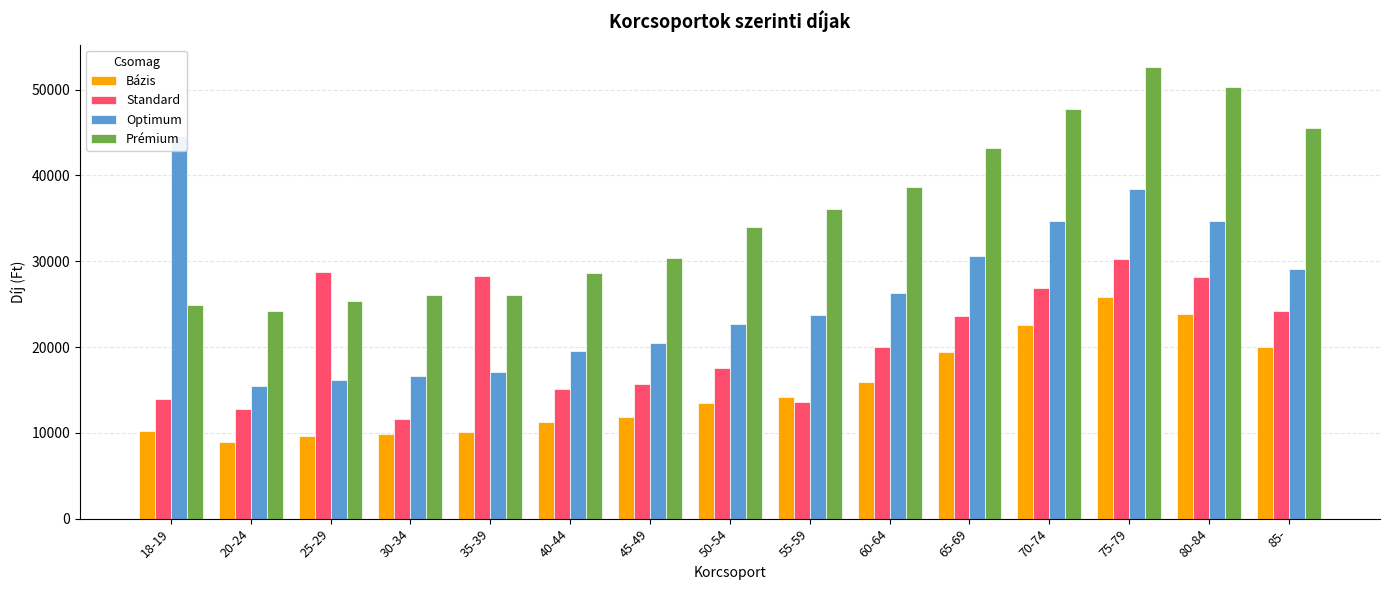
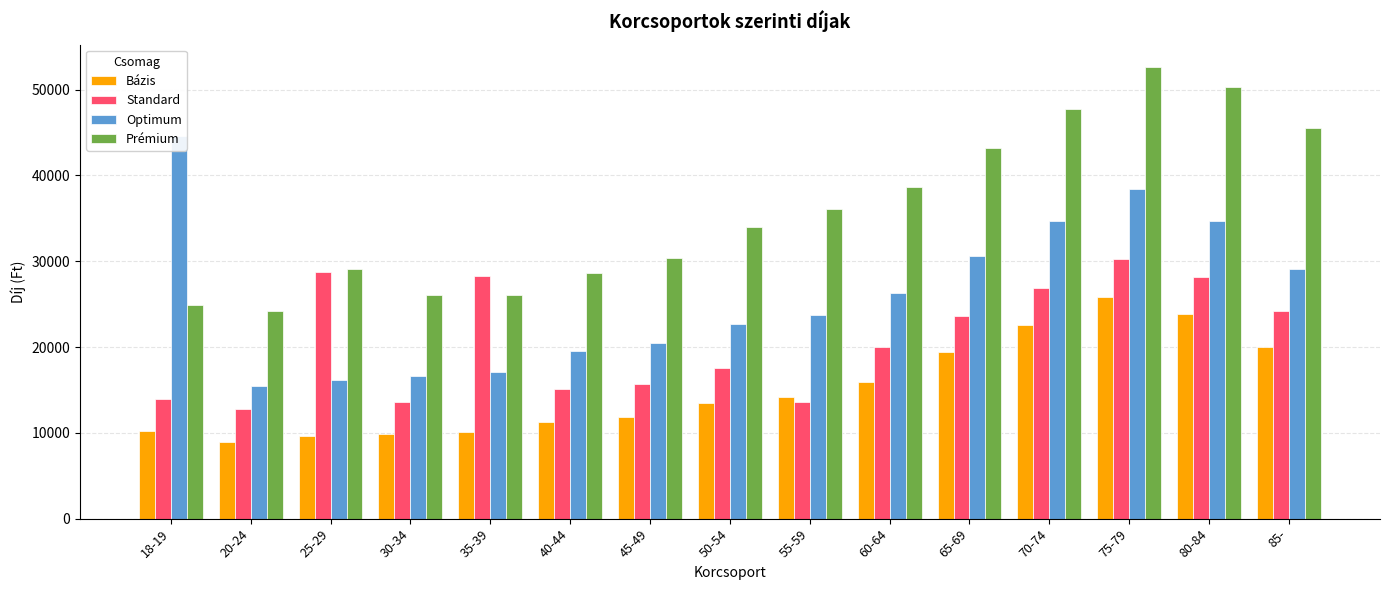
Prémium, 25-29: 25000 -> 29000
Standard, 30-34: 12000 -> 14000
